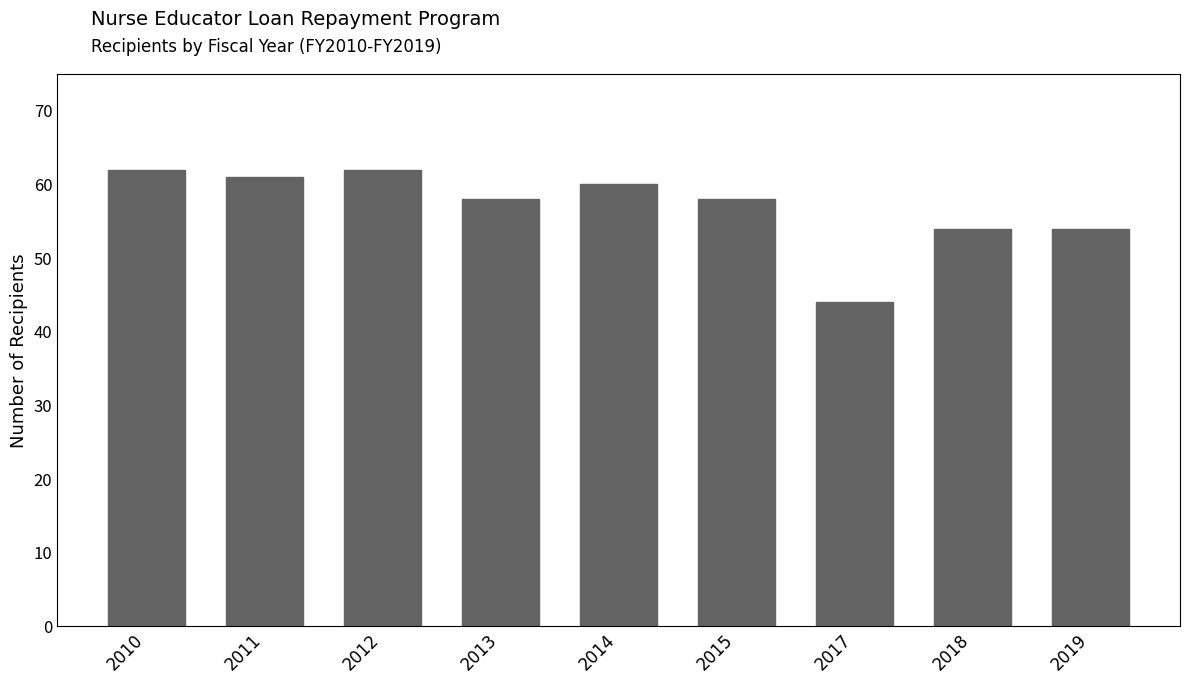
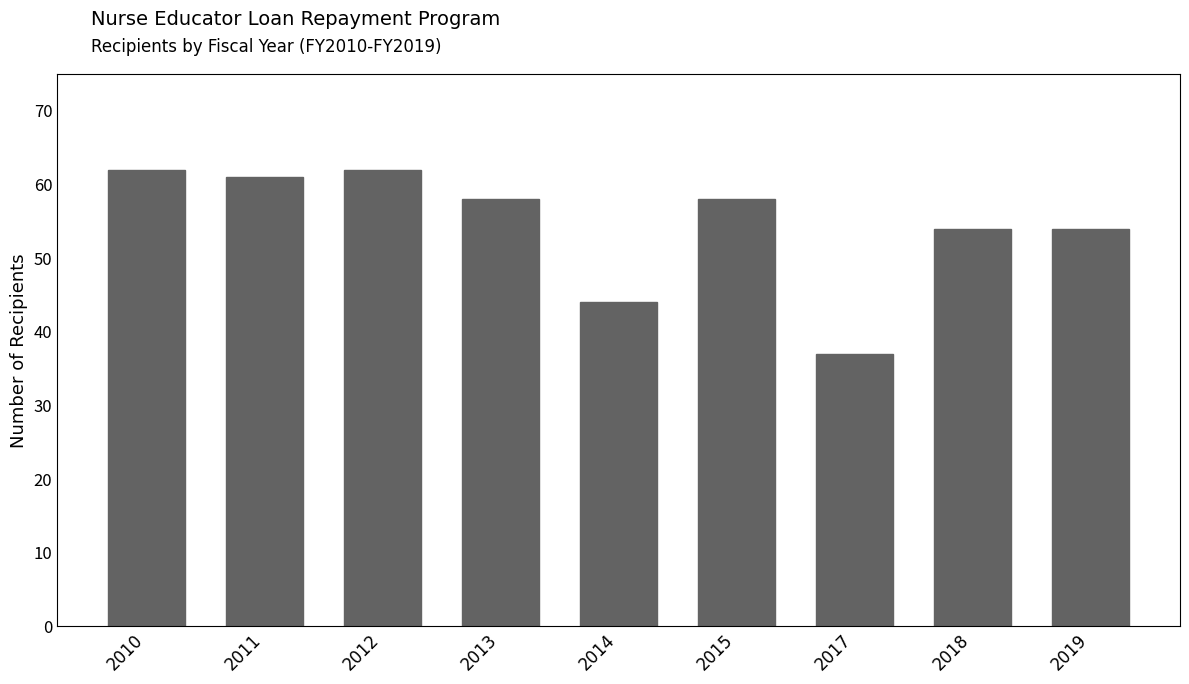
2014: 60 -> 44
2017: 44 -> 37
